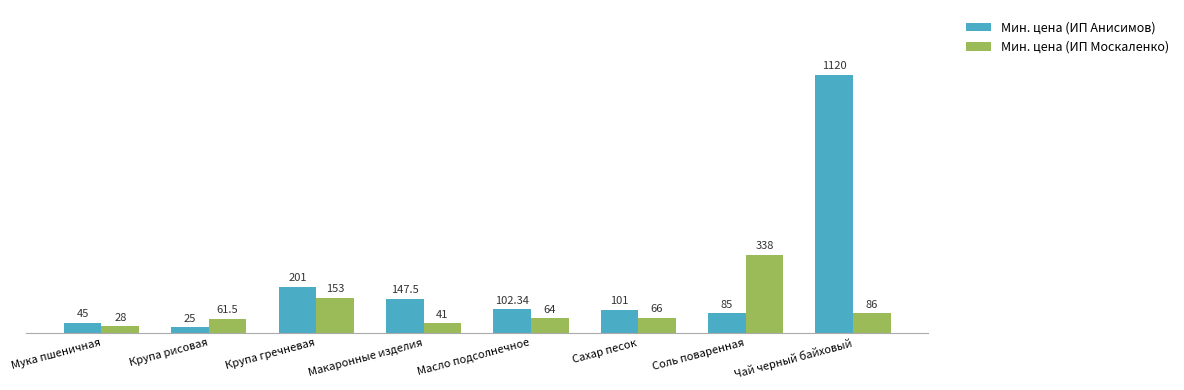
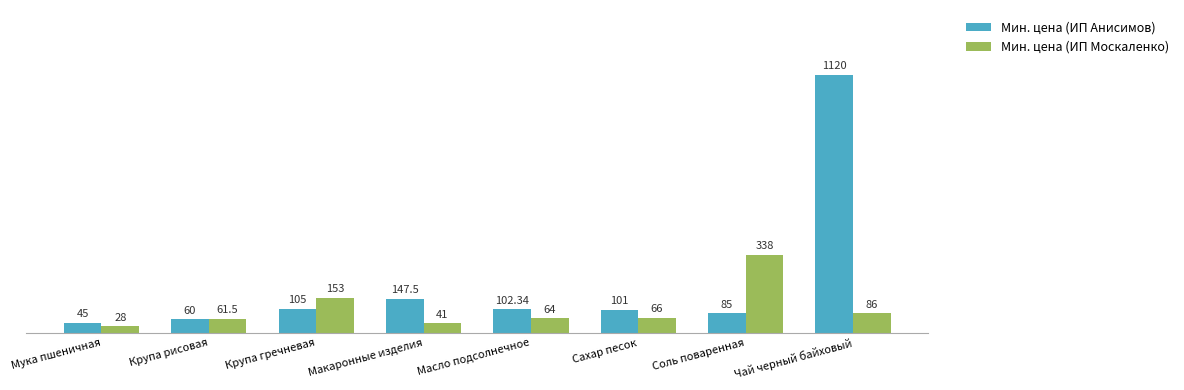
Мин. цена (ИП Анисимов), Крупа рисовая: 25 -> 60
Мин. цена (ИП Анисимов), Крупа гречневая: 201 -> 105
